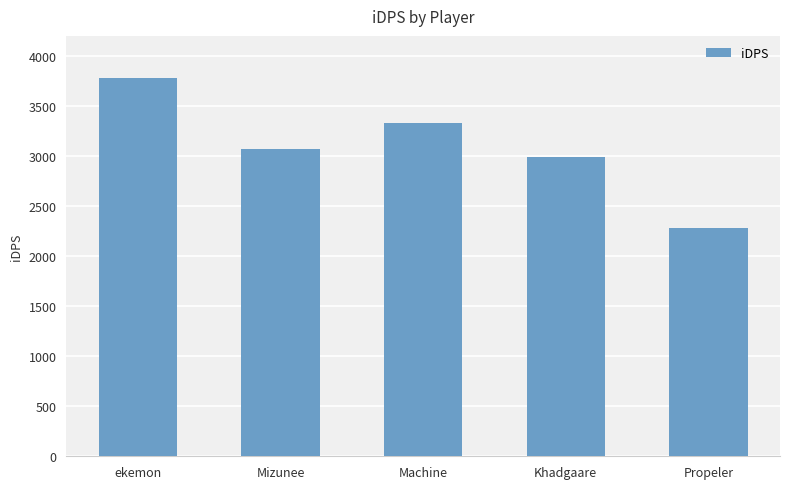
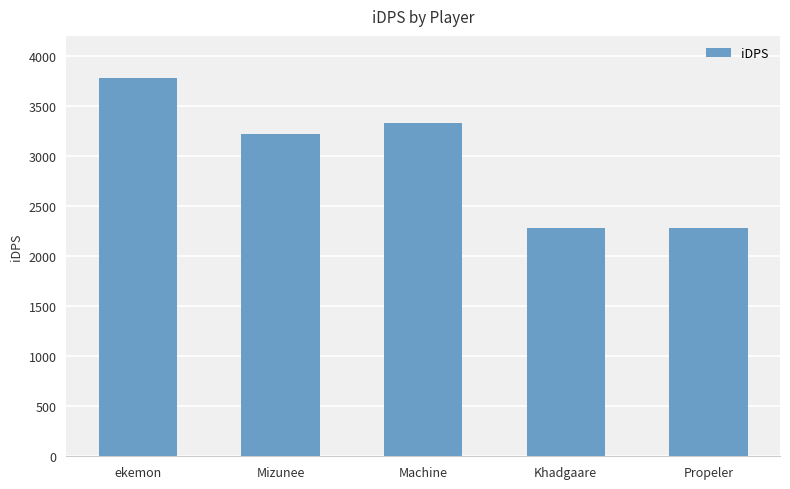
Mizunee: 3070 -> 3220
Khadgaare: 2990 -> 2280
